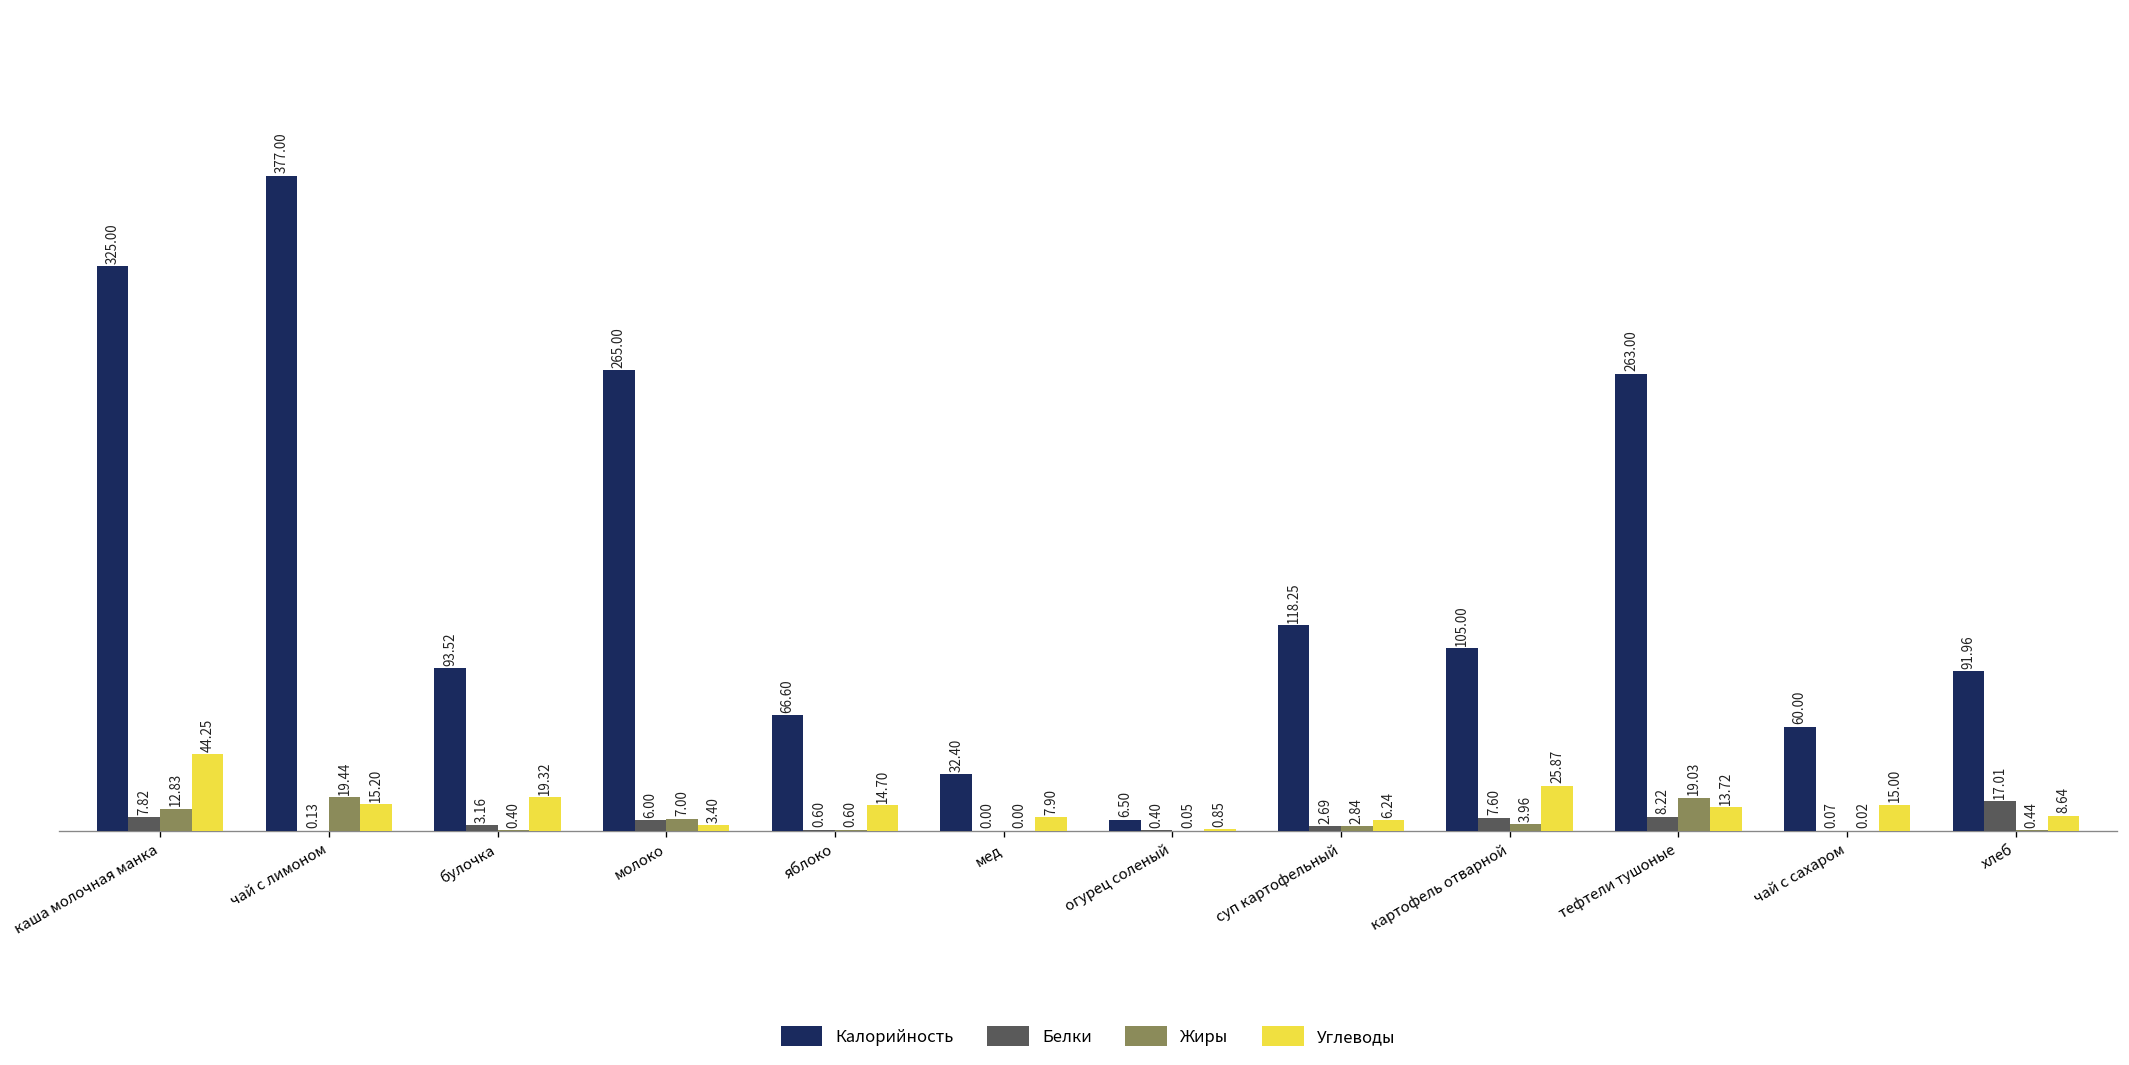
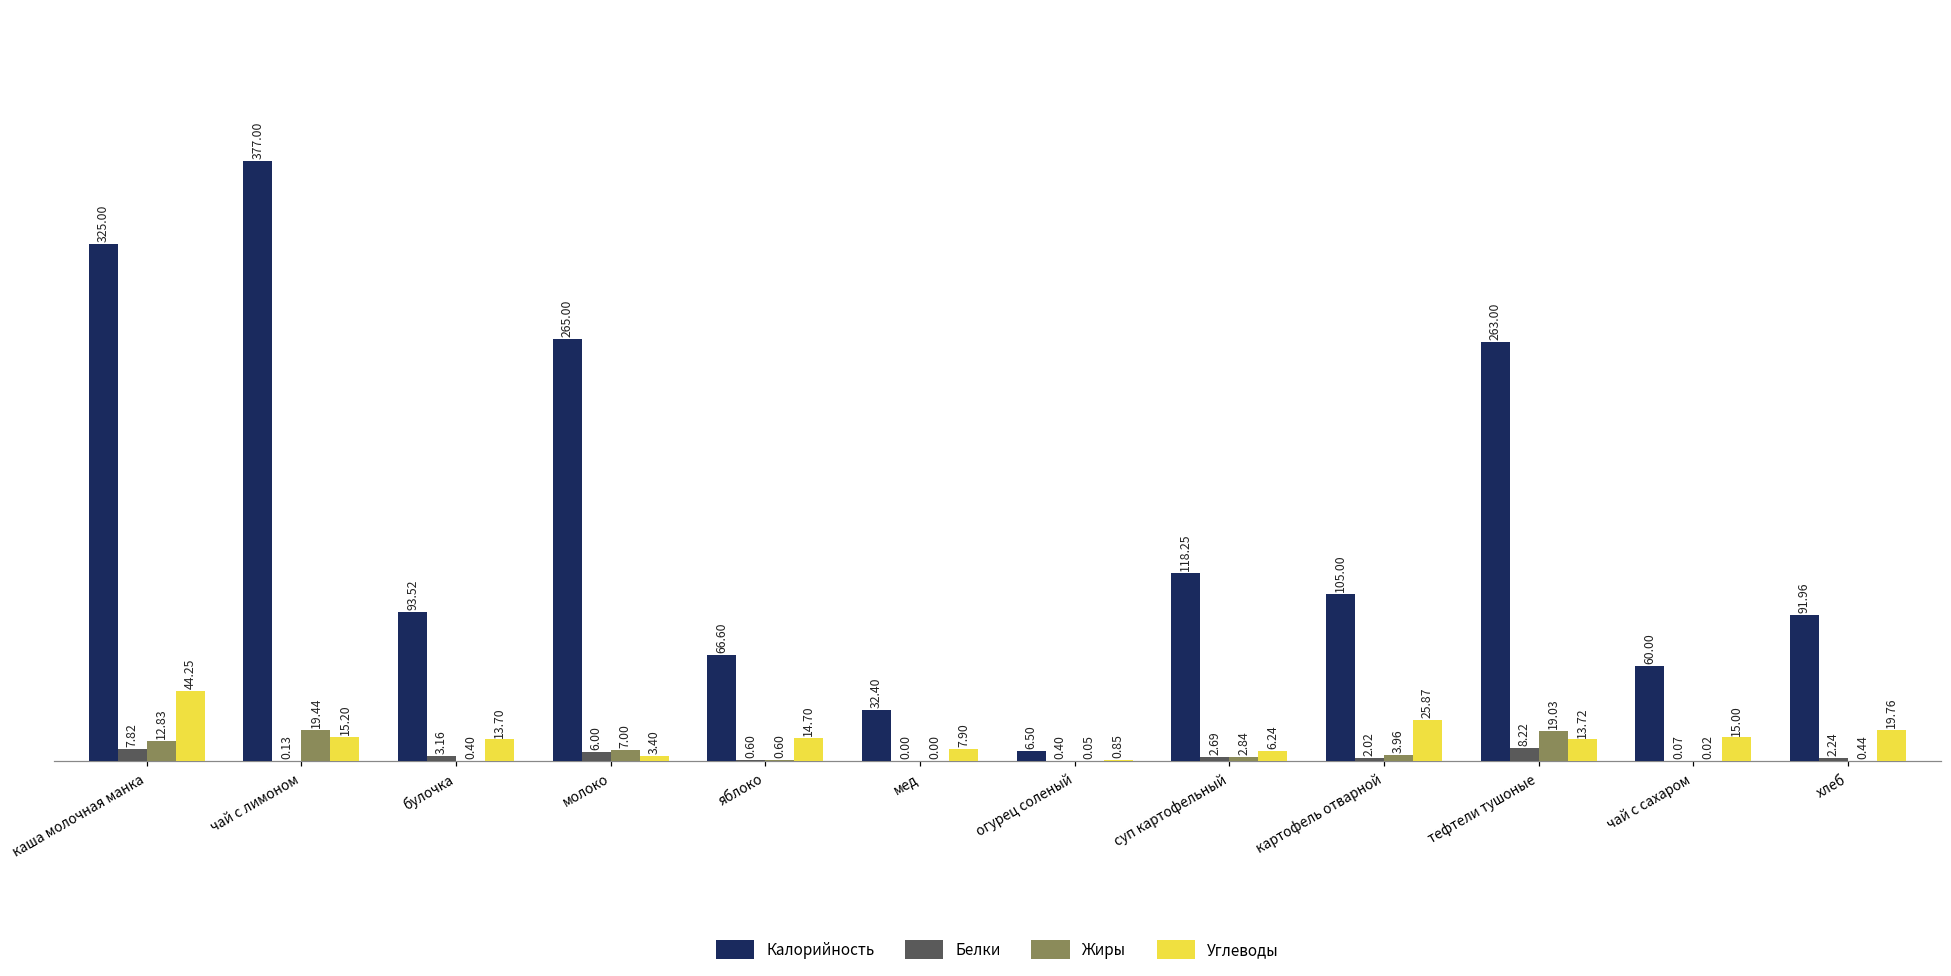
Углеводы, булочка: 19.32 -> 13.70
Белки, картофель отварной: 7.60 -> 2.02
Белки, хлеб: 17.01 -> 2.24
Углеводы, хлеб: 8.64 -> 19.76
